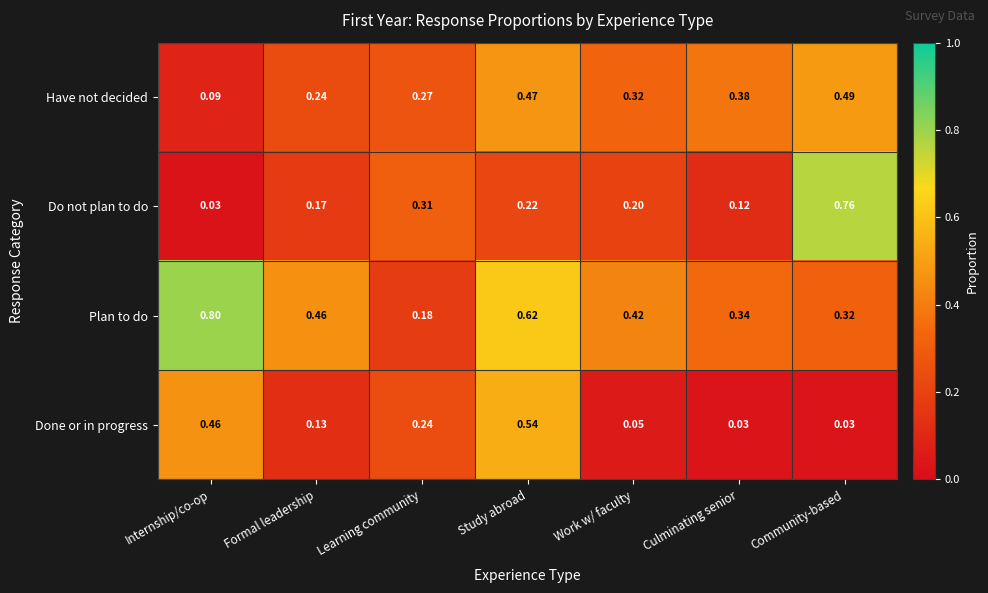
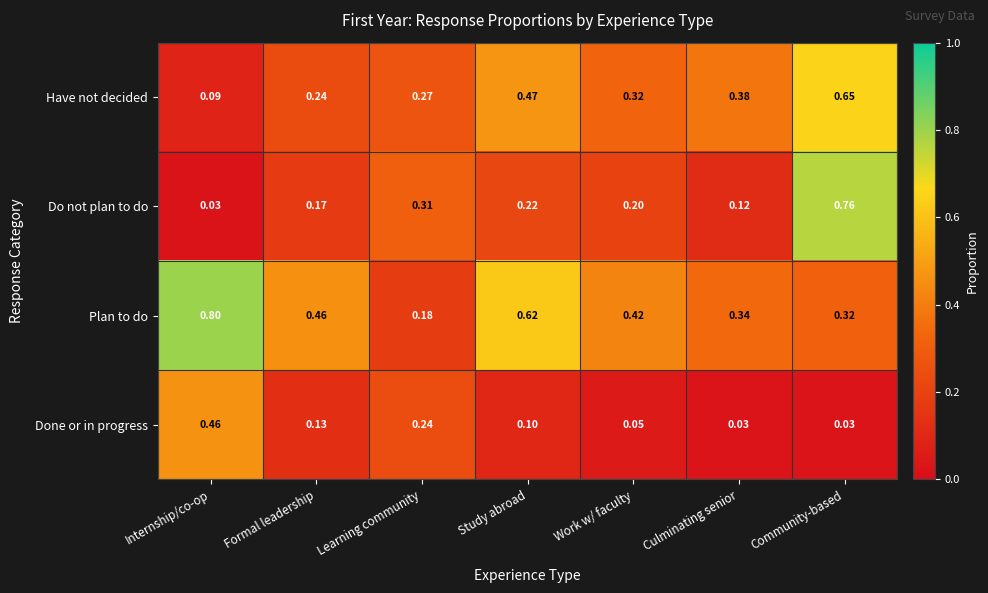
Have not decided, Community-based: 0.49 -> 0.65
Done or in progress, Study abroad: 0.54 -> 0.10
